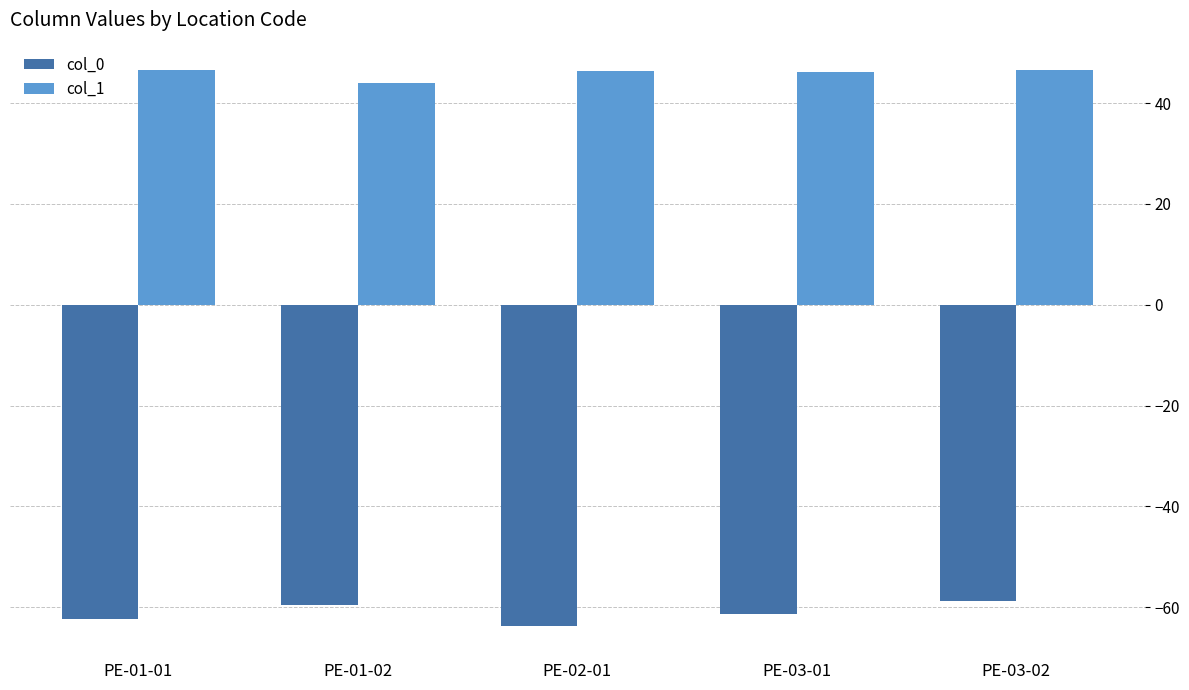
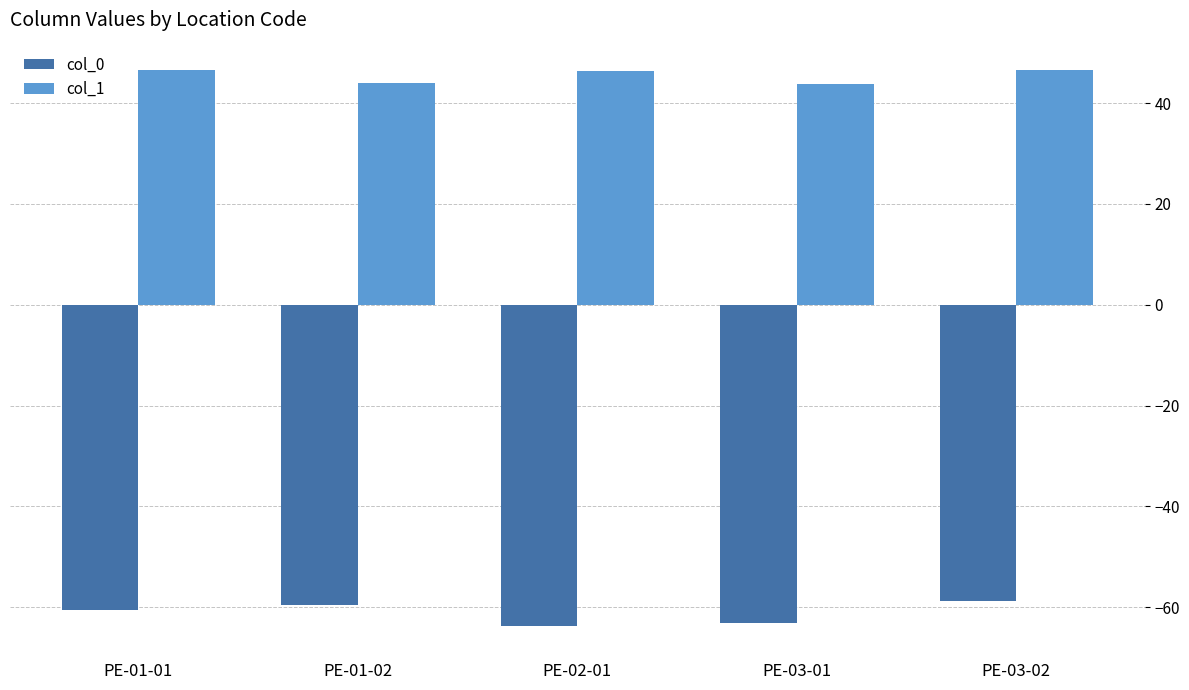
col_0, PE-01-01: -62 -> -61
col_0, PE-03-01: -61 -> -63
col_1, PE-03-01: 46 -> 44
